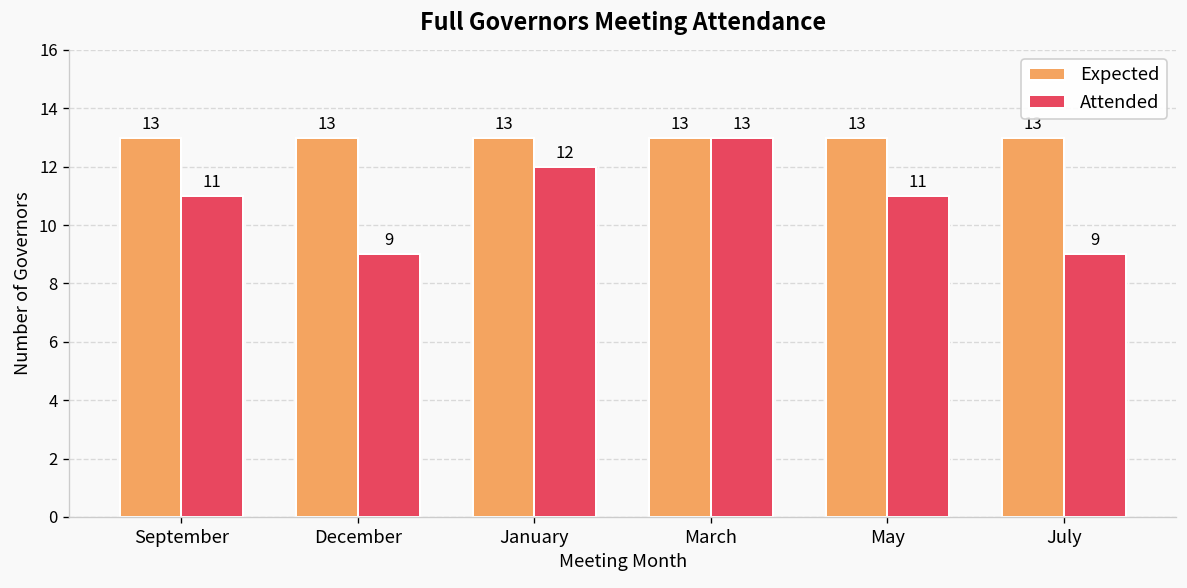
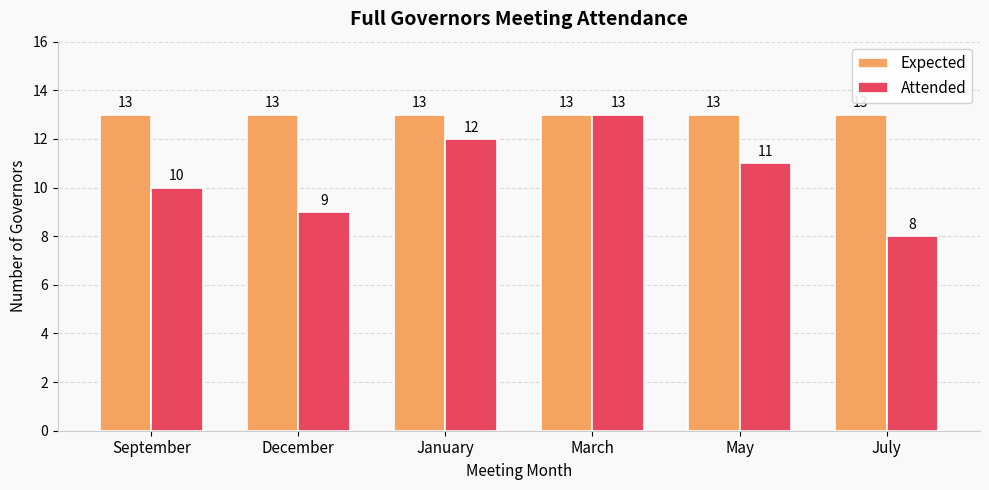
Attended, September: 11 -> 10
Attended, July: 9 -> 8
